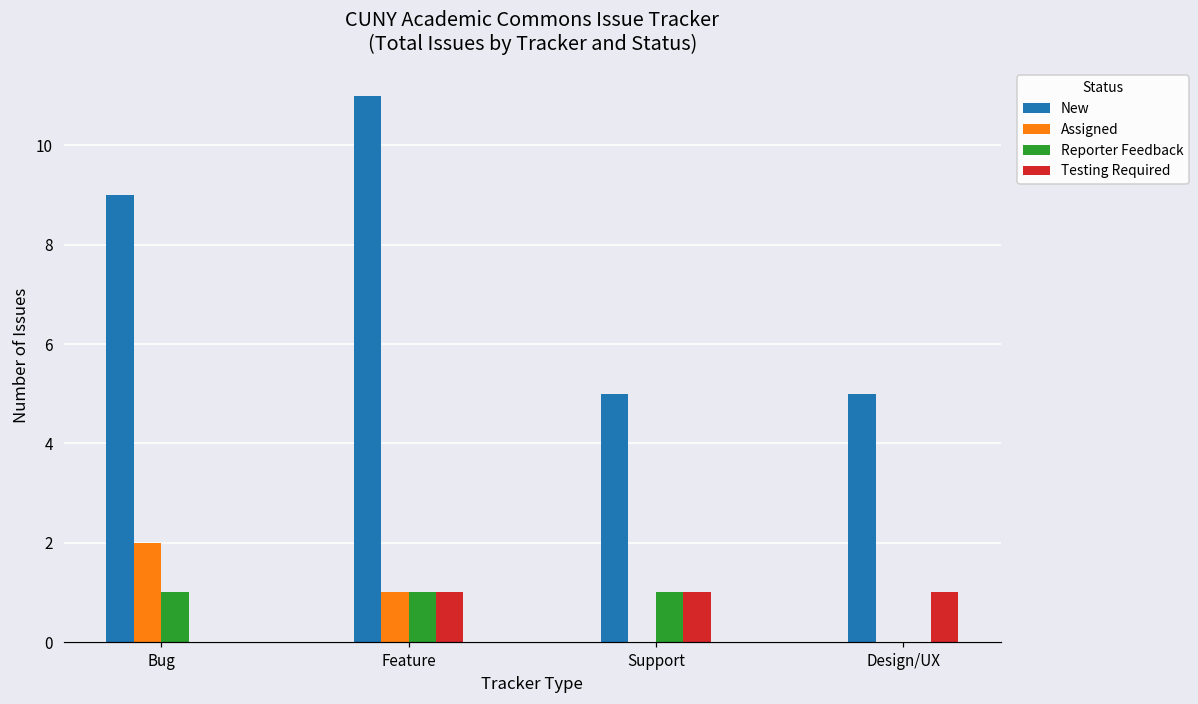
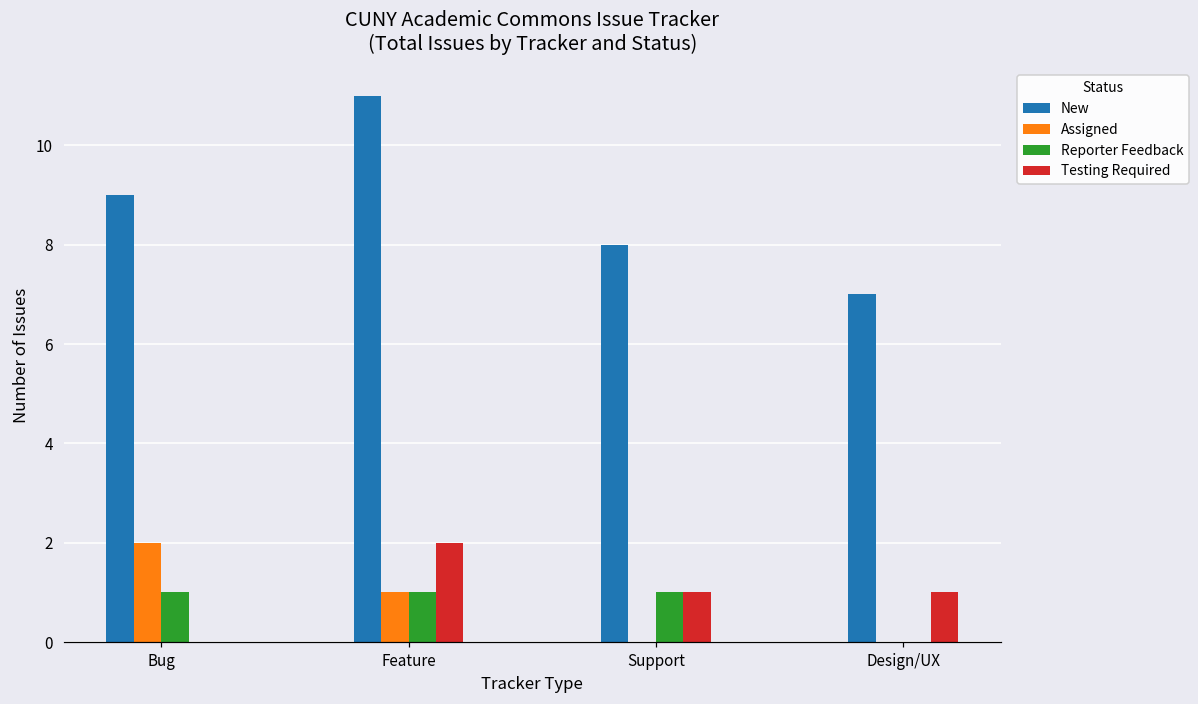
Testing Required, Feature: 1 -> 2
New, Support: 5 -> 8
New, Design/UX: 5 -> 7
